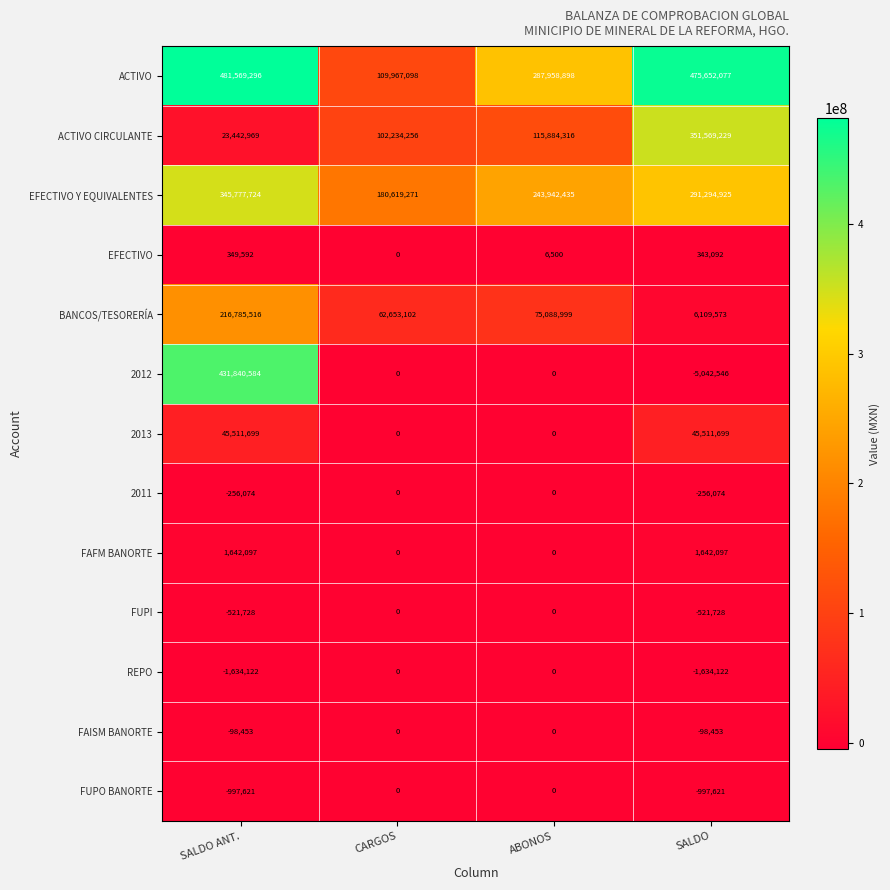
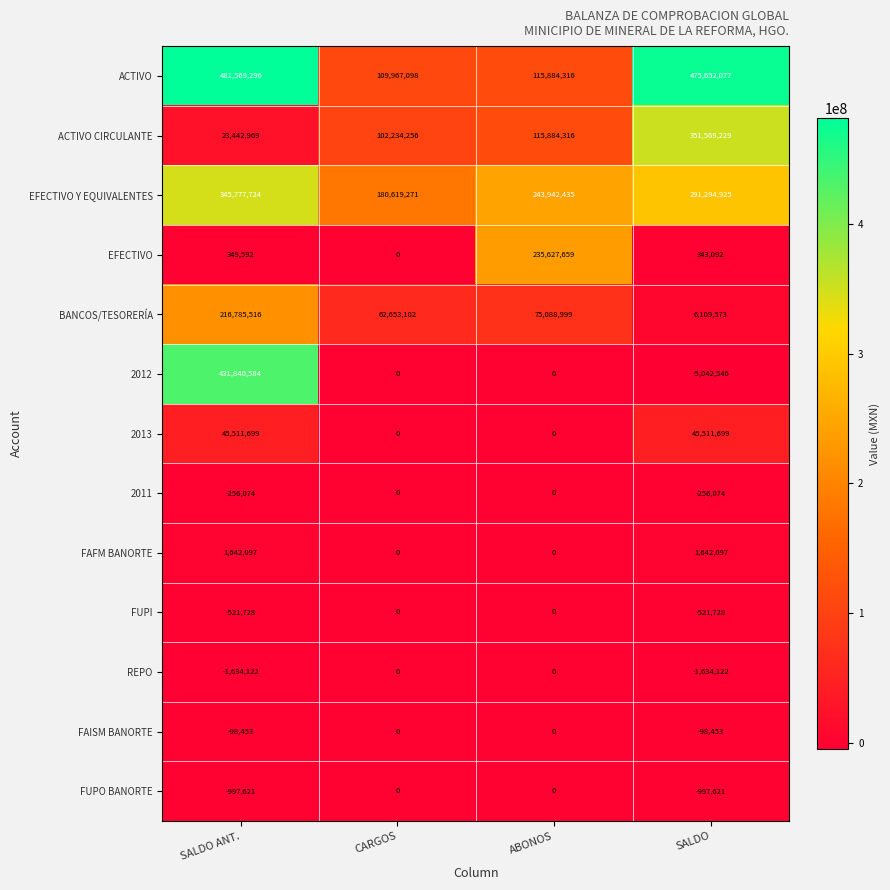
ACTIVO, ABONOS: 287,958,898 -> 115,884,316
EFECTIVO, ABONOS: 6,500 -> 235,627,659
